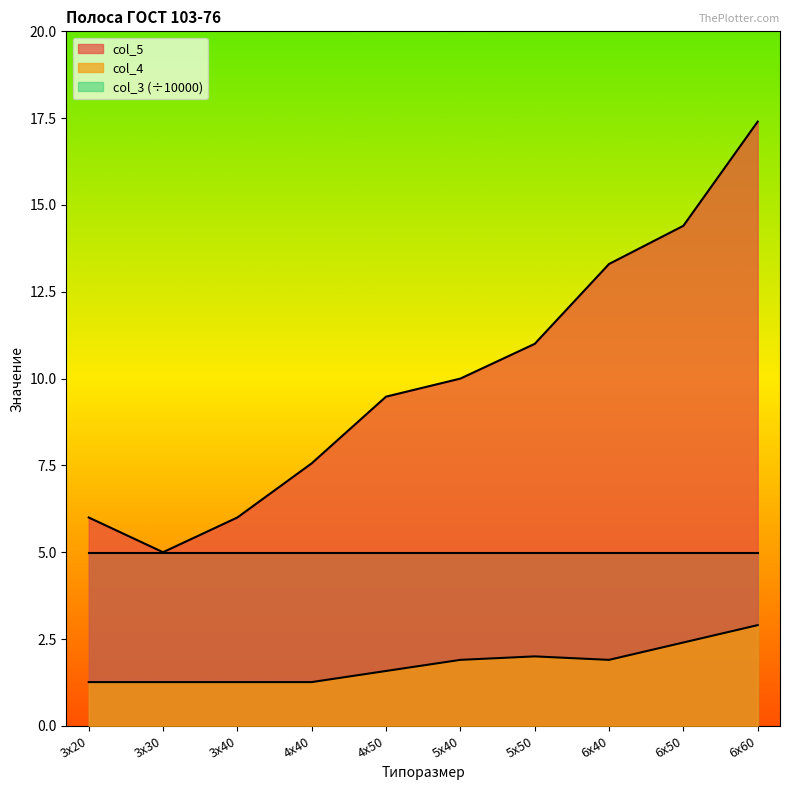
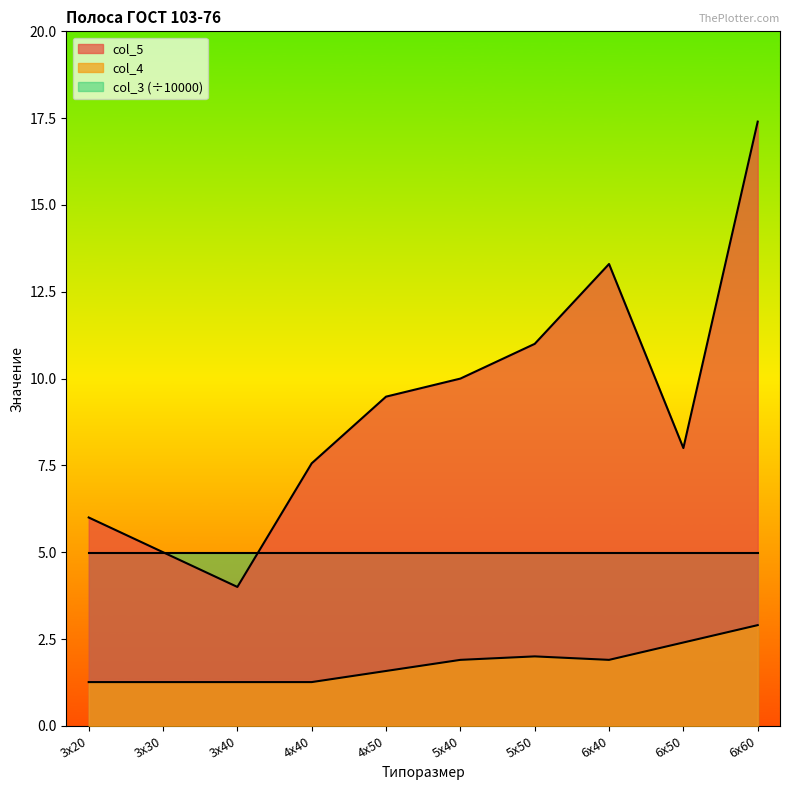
col_5, 3х40: 6 -> 4
col_5, 6х50: 14.4 -> 8.0
